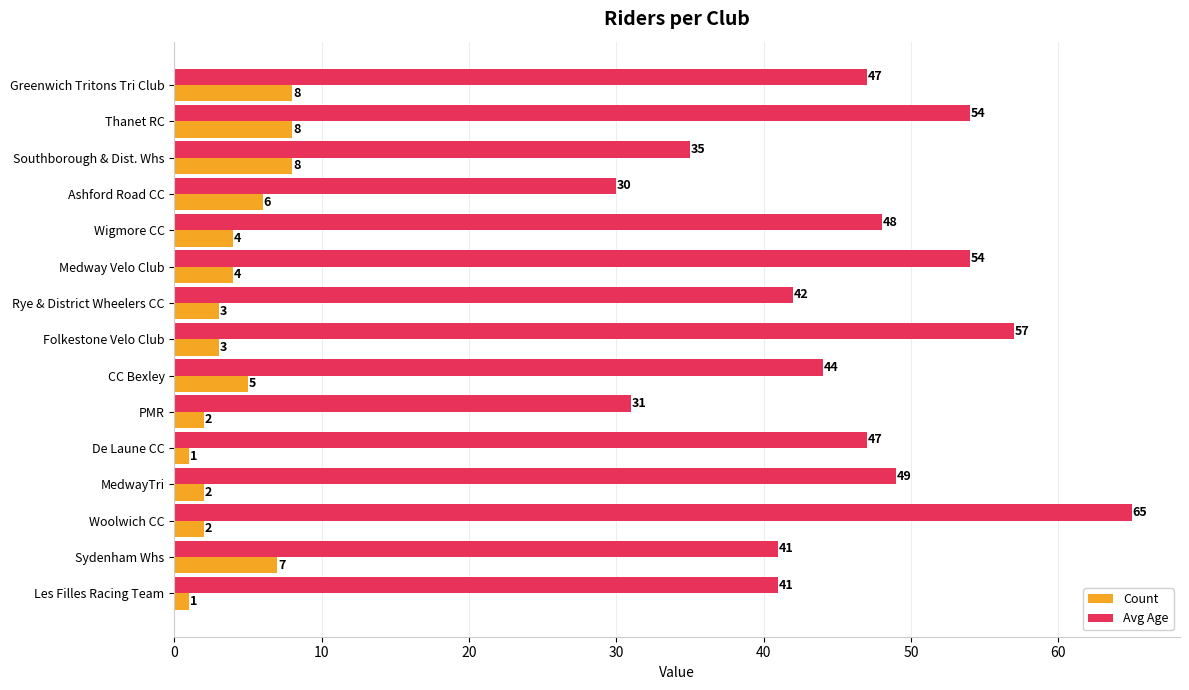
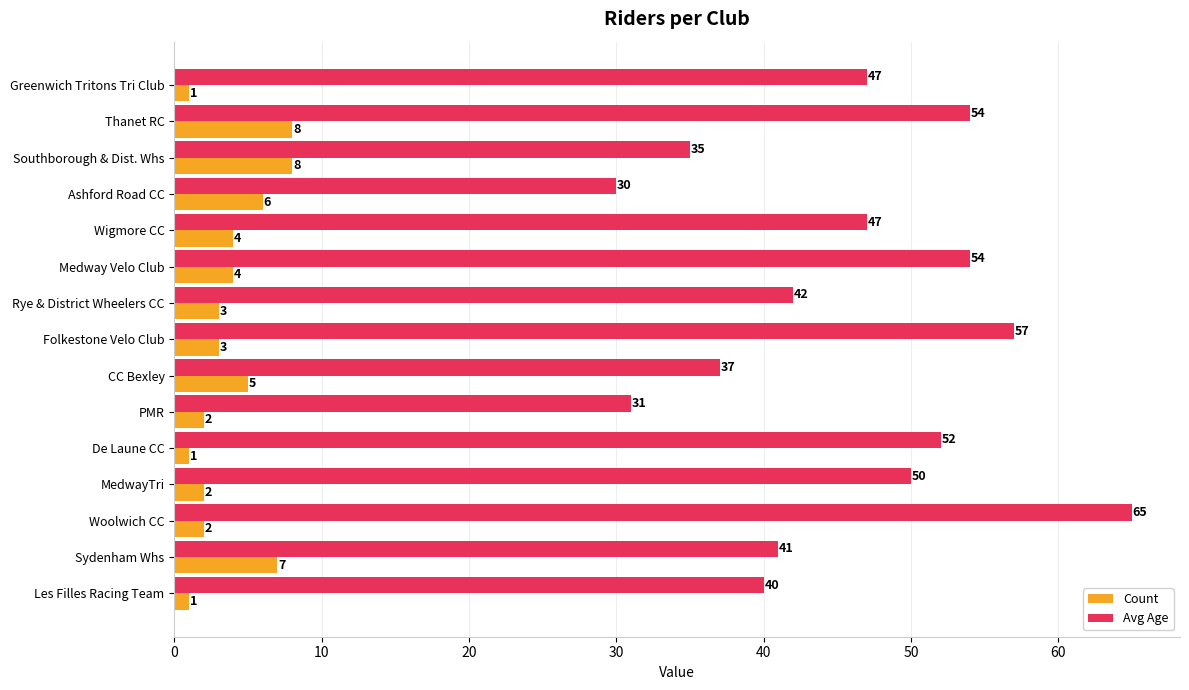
Count, Greenwich Tritons Tri Club: 8 -> 1
Avg Age, Wigmore CC: 48 -> 47
Avg Age, CC Bexley: 44 -> 37
Avg Age, De Laune CC: 47 -> 52
Avg Age, MedwayTri: 49 -> 50
Avg Age, Les Filles Racing Team: 41 -> 40
